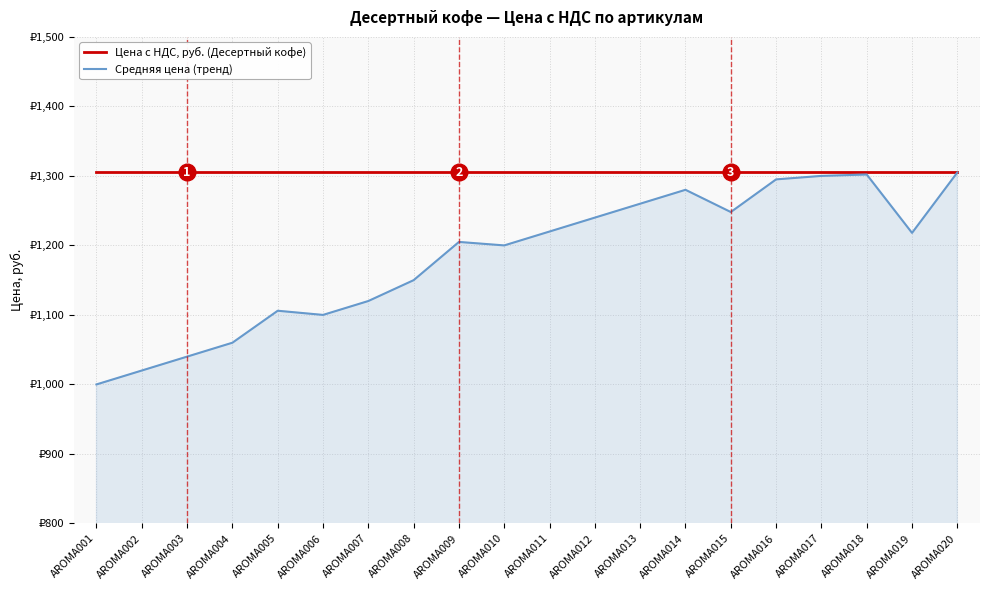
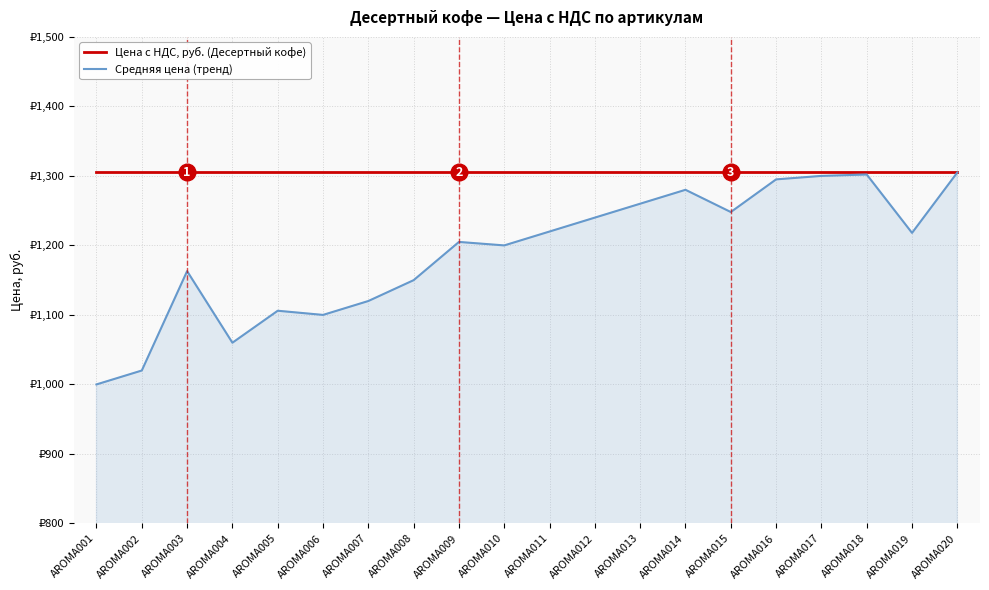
Средняя цена (тренд), AROMA003: ₽1,040 -> ₽1,160
